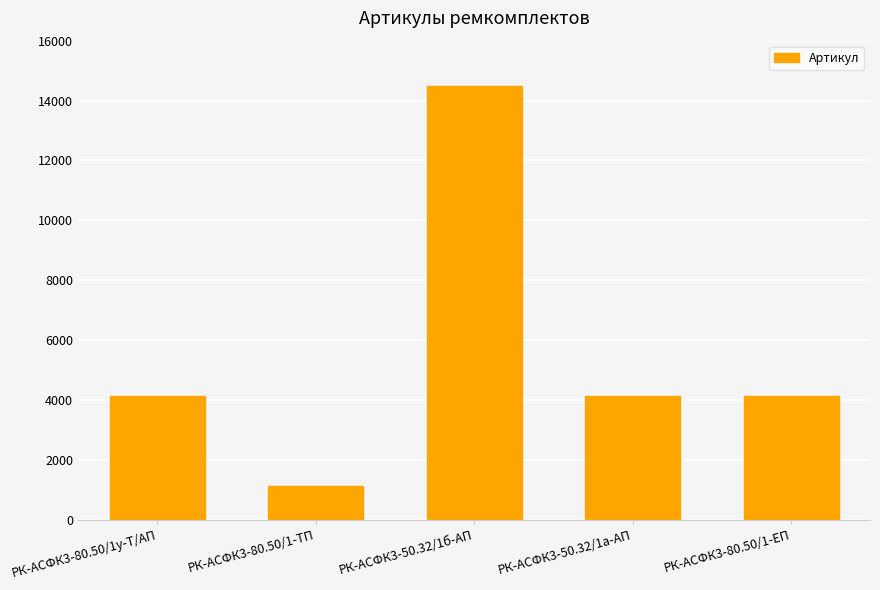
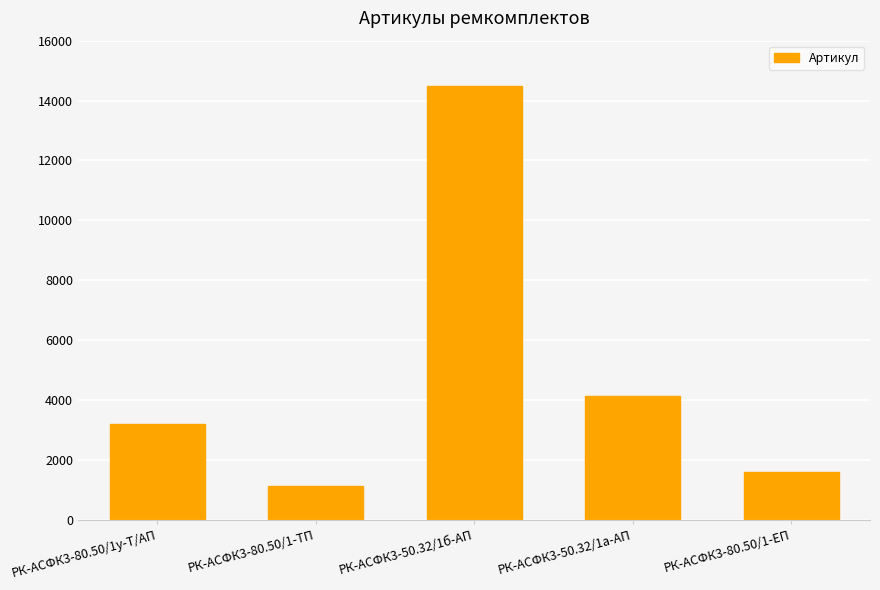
РК-АСФК3-80.50/1у-Т/АП: 4100 -> 3200
РК-АСФК3-80.50/1-ЕП: 4100 -> 1600
